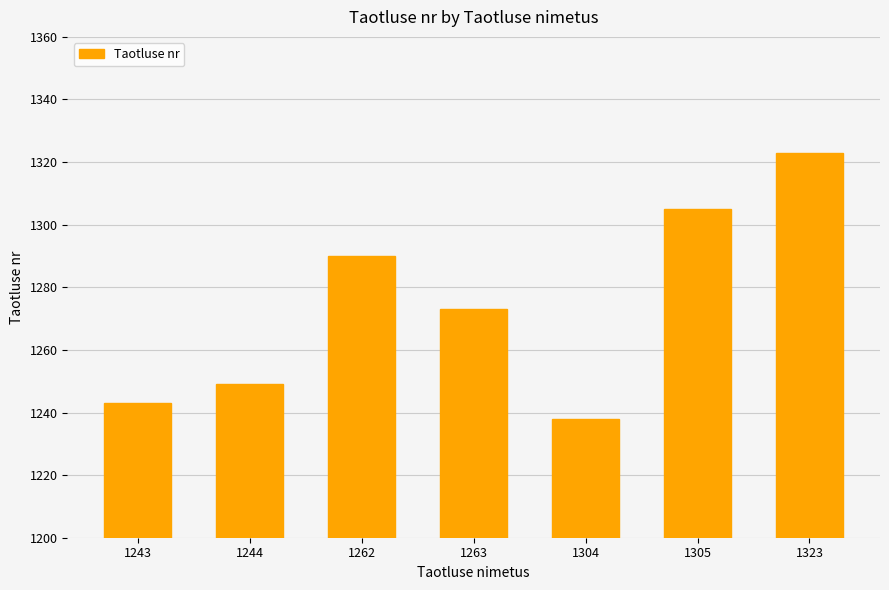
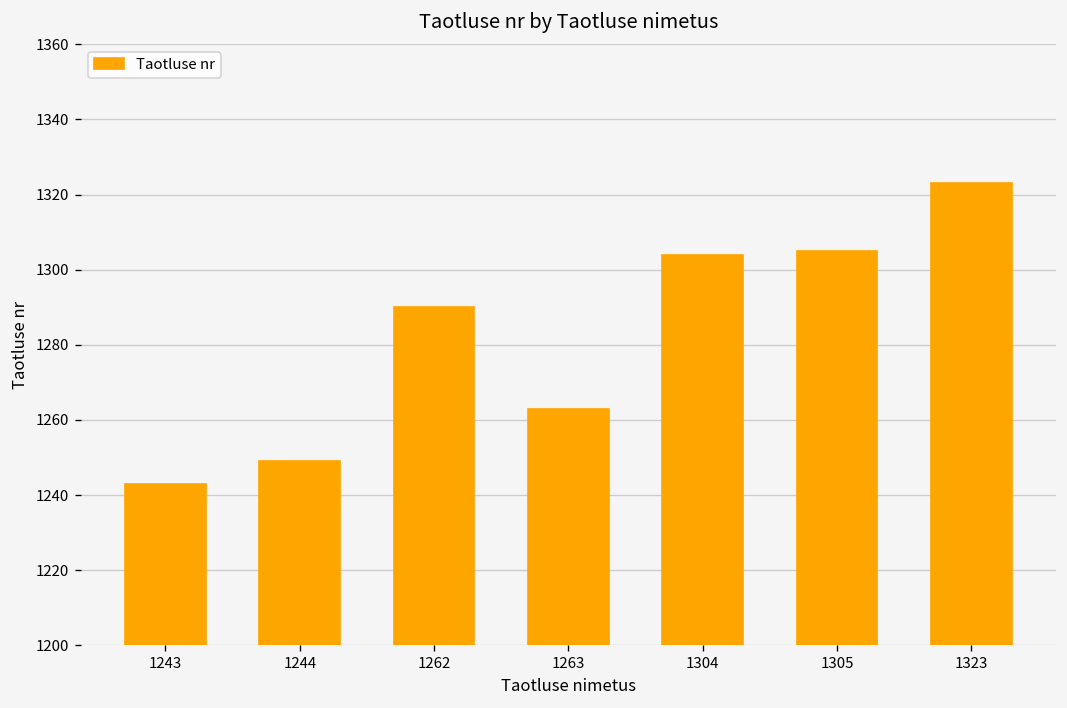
1263: 1273 -> 1263
1304: 1238 -> 1304
